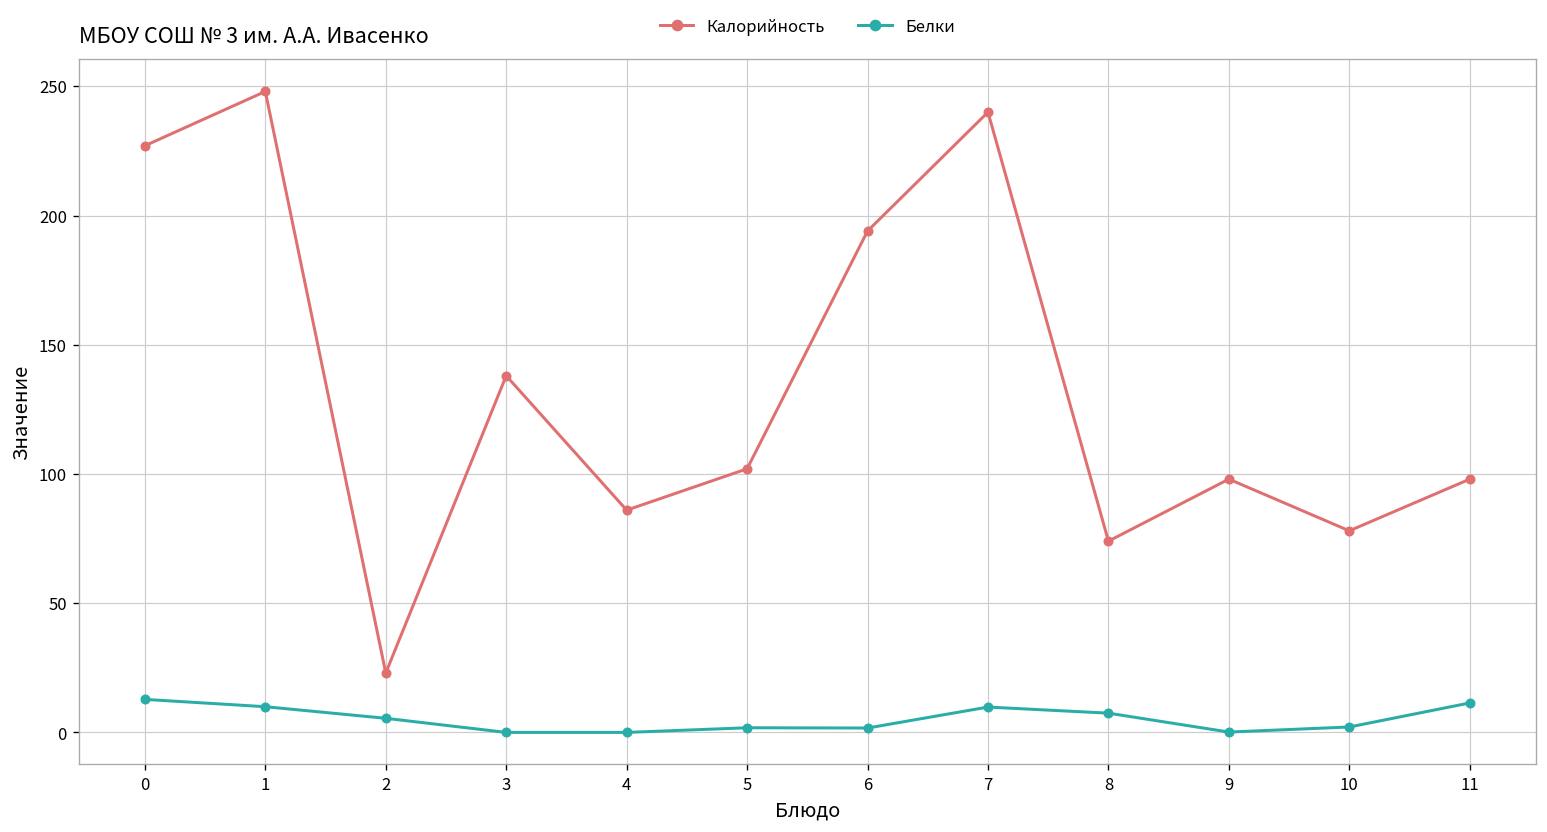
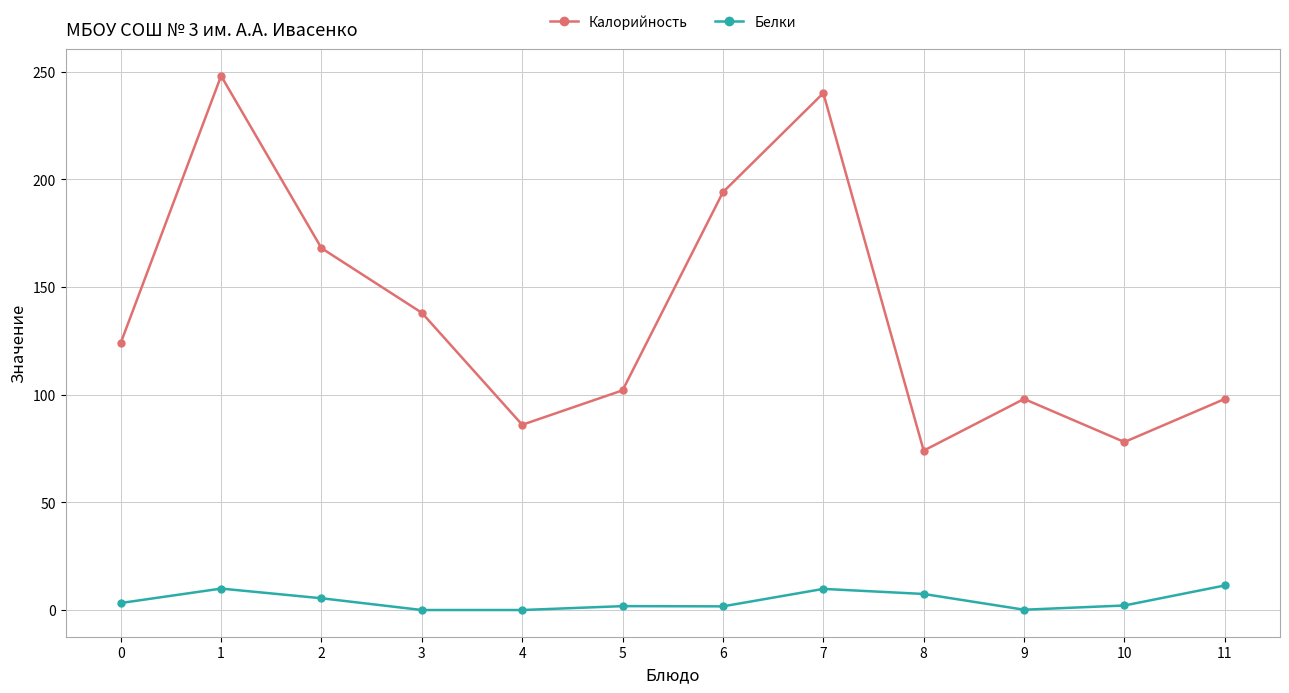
Калорийность, 0: 227 -> 124
Белки, 0: 13 -> 3
Калорийность, 2: 23 -> 168
